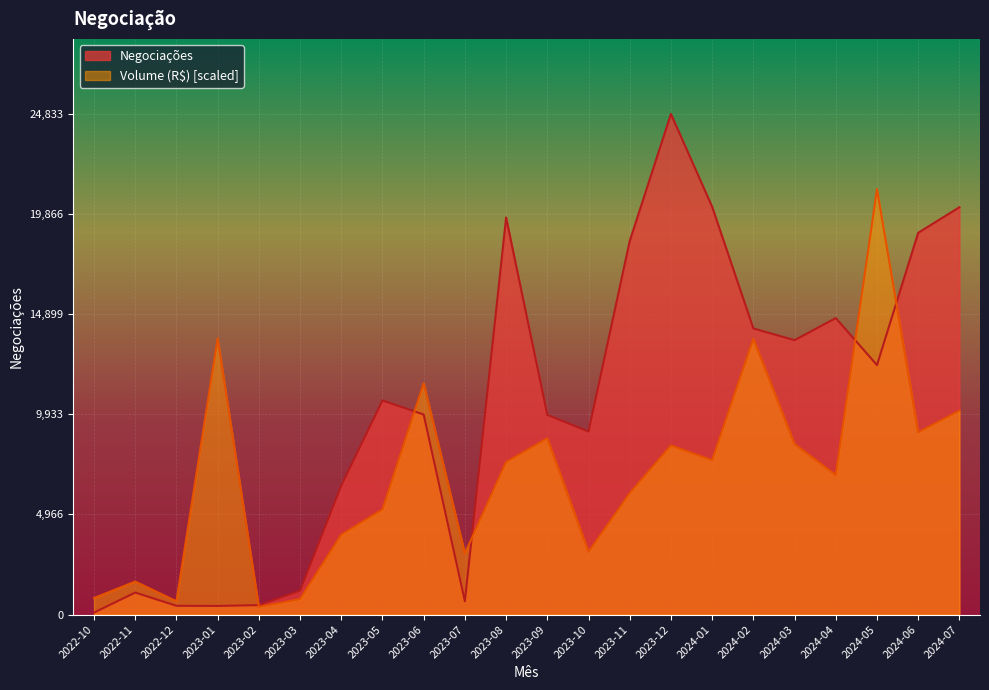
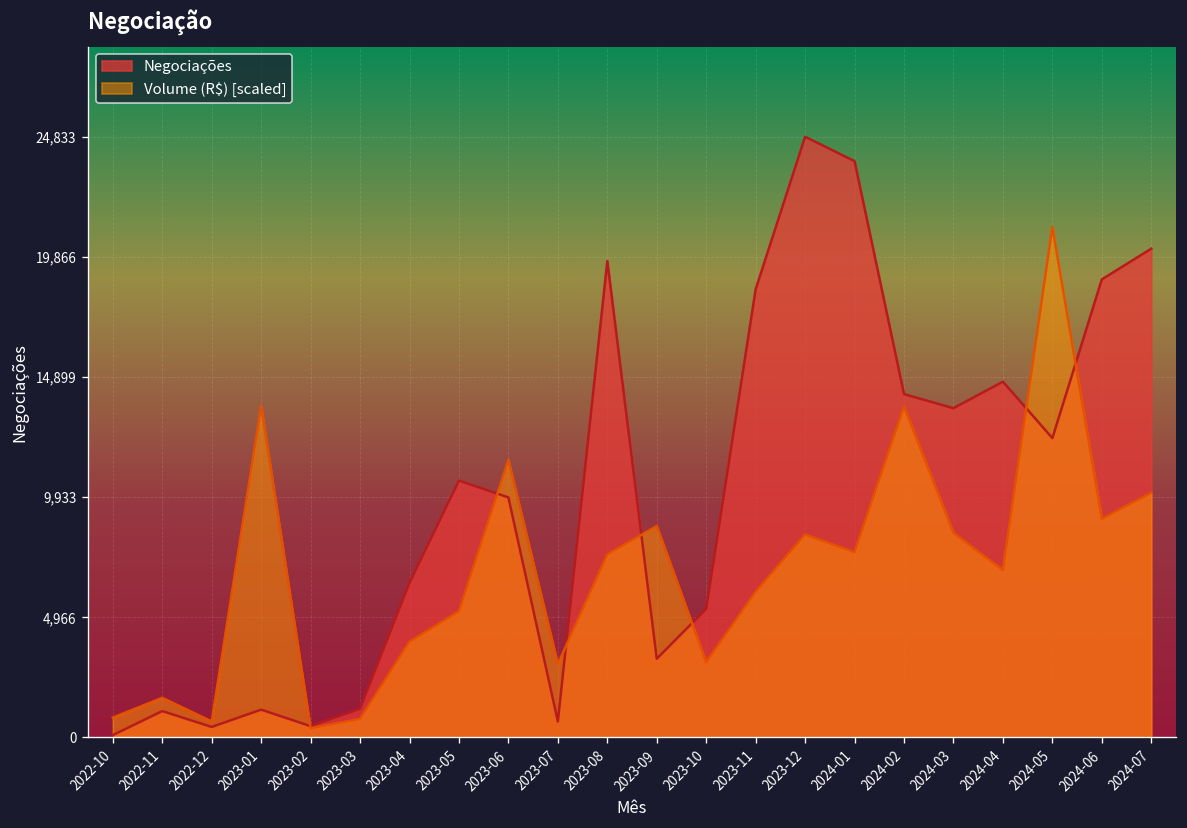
Negociações, 2023-01: 400 -> 1,200
Negociações, 2023-09: 9,900 -> 3,300
Negociações, 2023-10: 9,100 -> 5,300
Negociações, 2024-01: 20,200 -> 23,800
